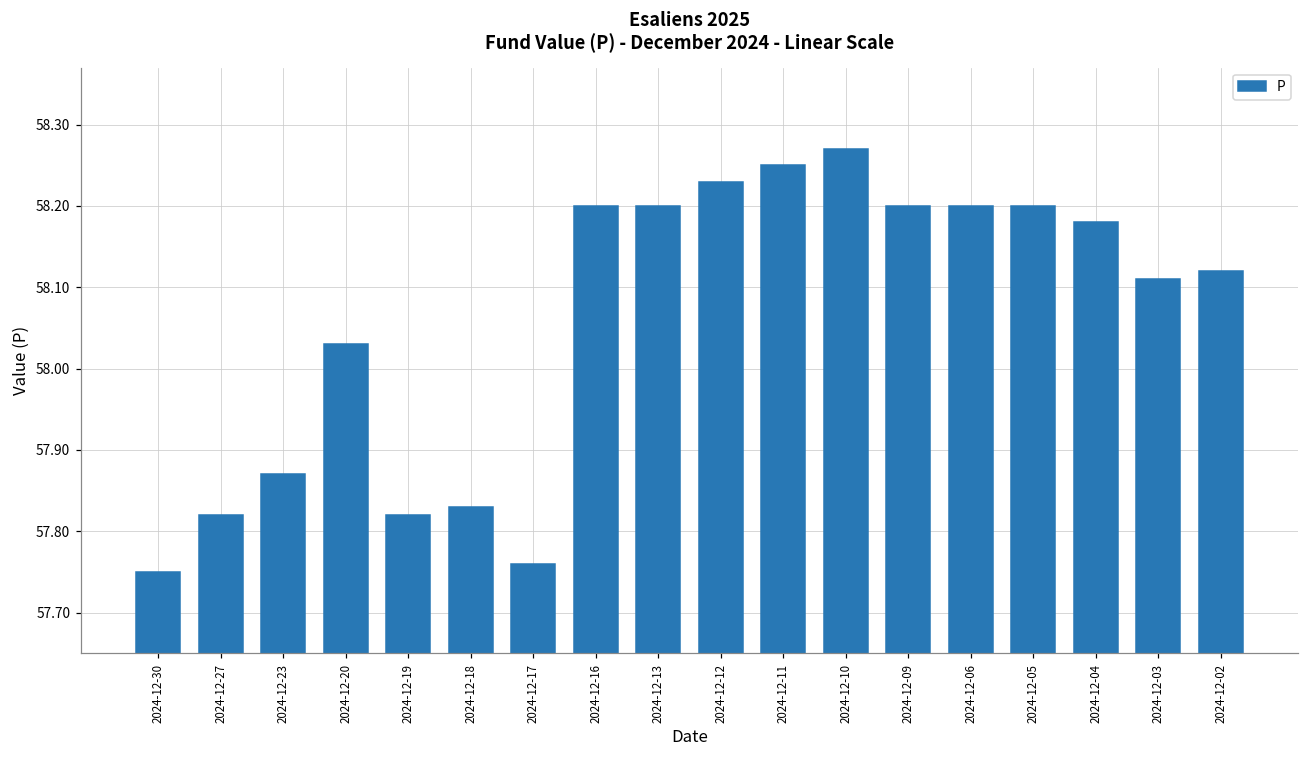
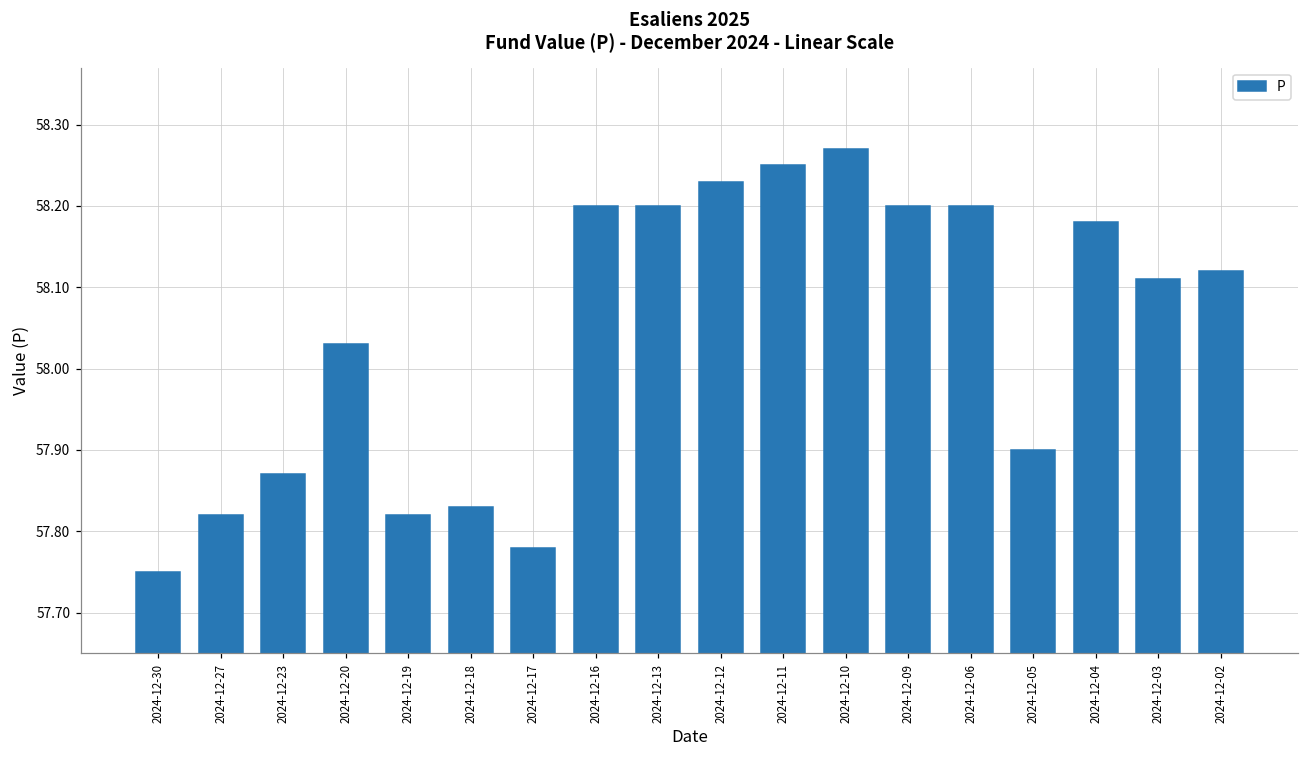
2024-12-17: 57.76 -> 57.78
2024-12-05: 58.2 -> 57.9
